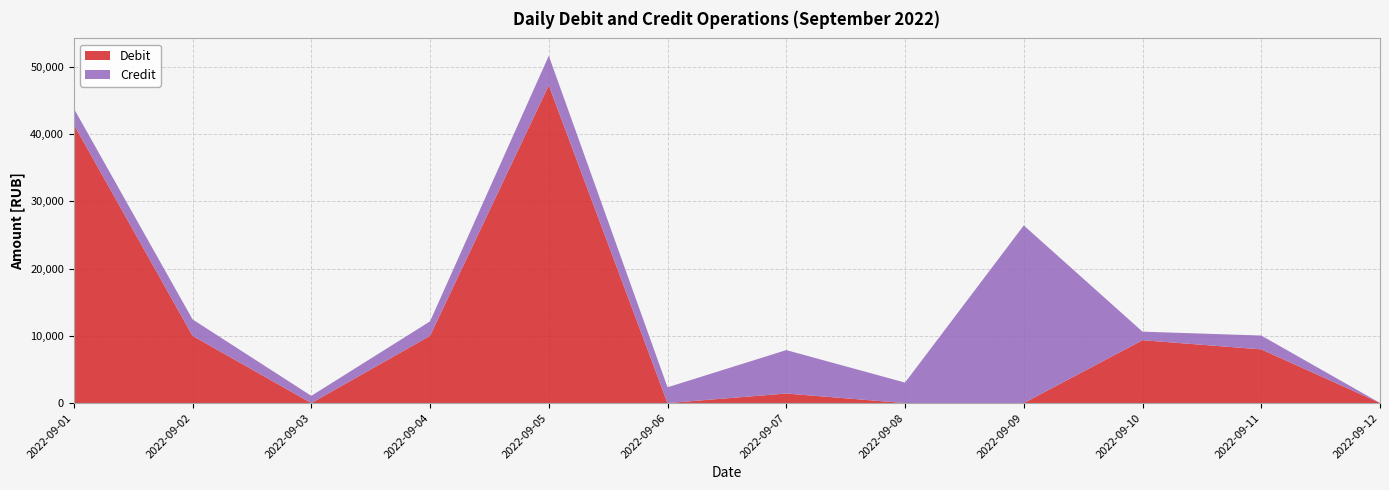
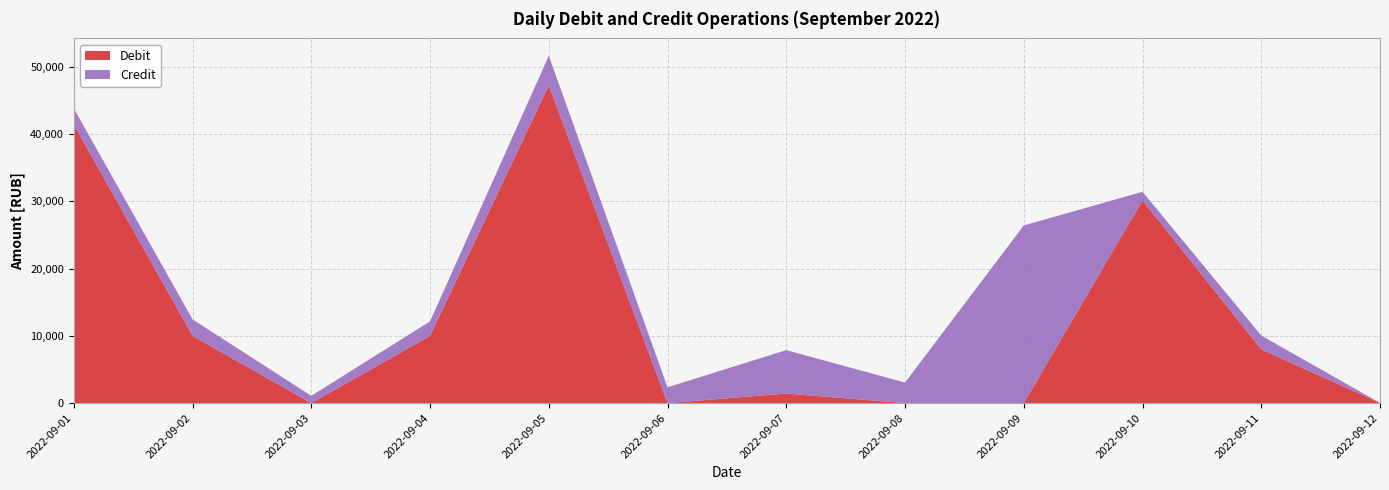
Debit, 2022-09-10: 9,000 -> 30,000
